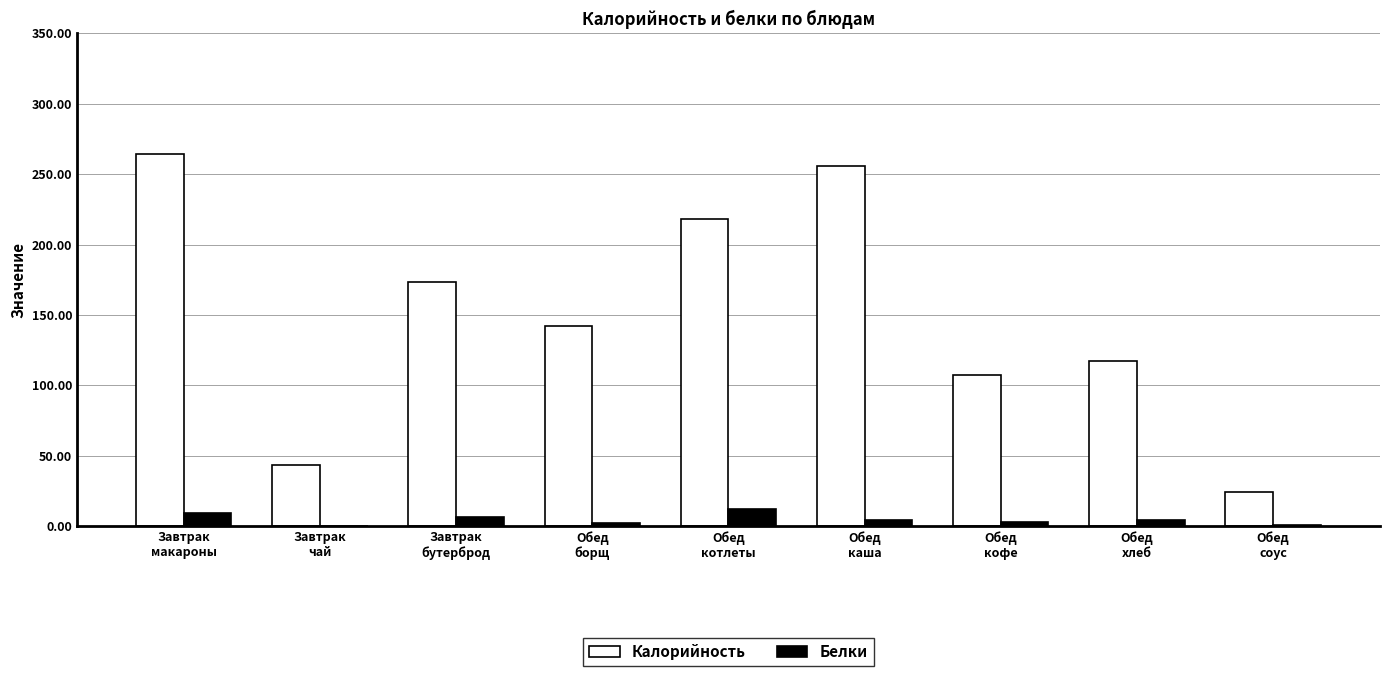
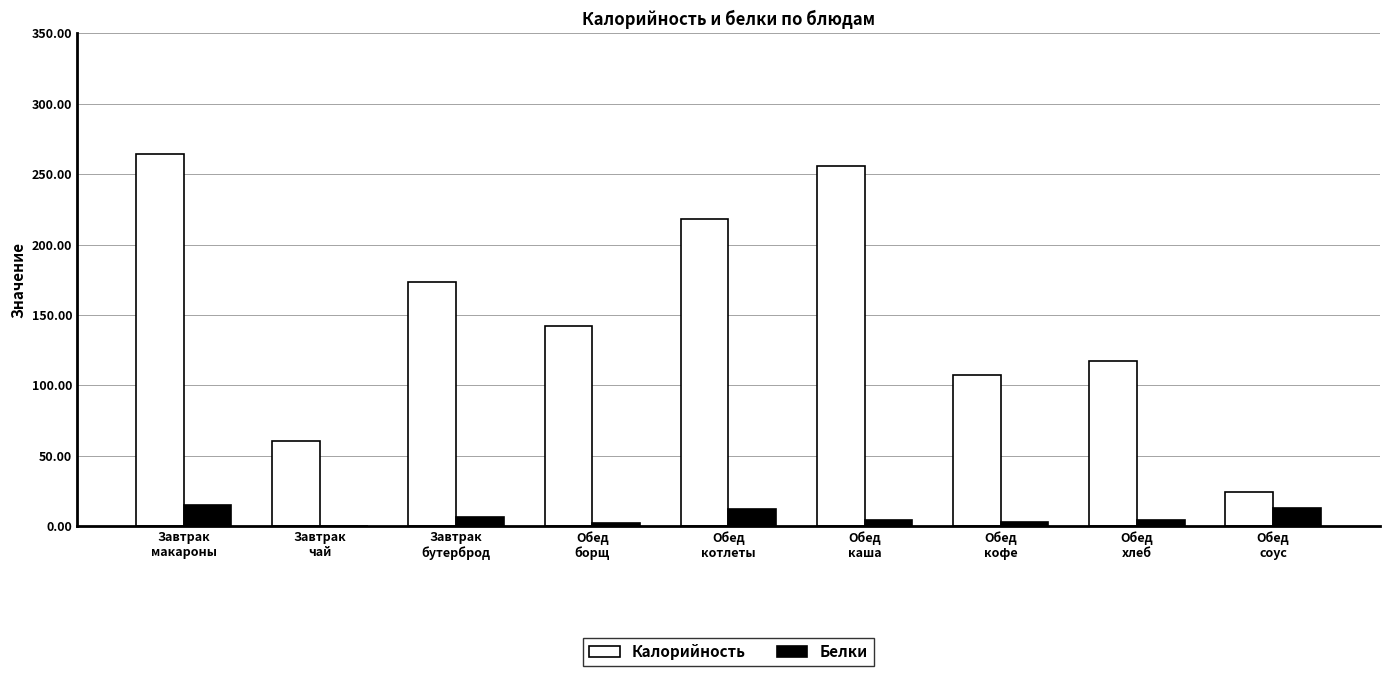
Белки, Завтрак макароны: 9 -> 15
Калорийность, Завтрак чай: 43 -> 60
Белки, Обед соус: 1 -> 13
